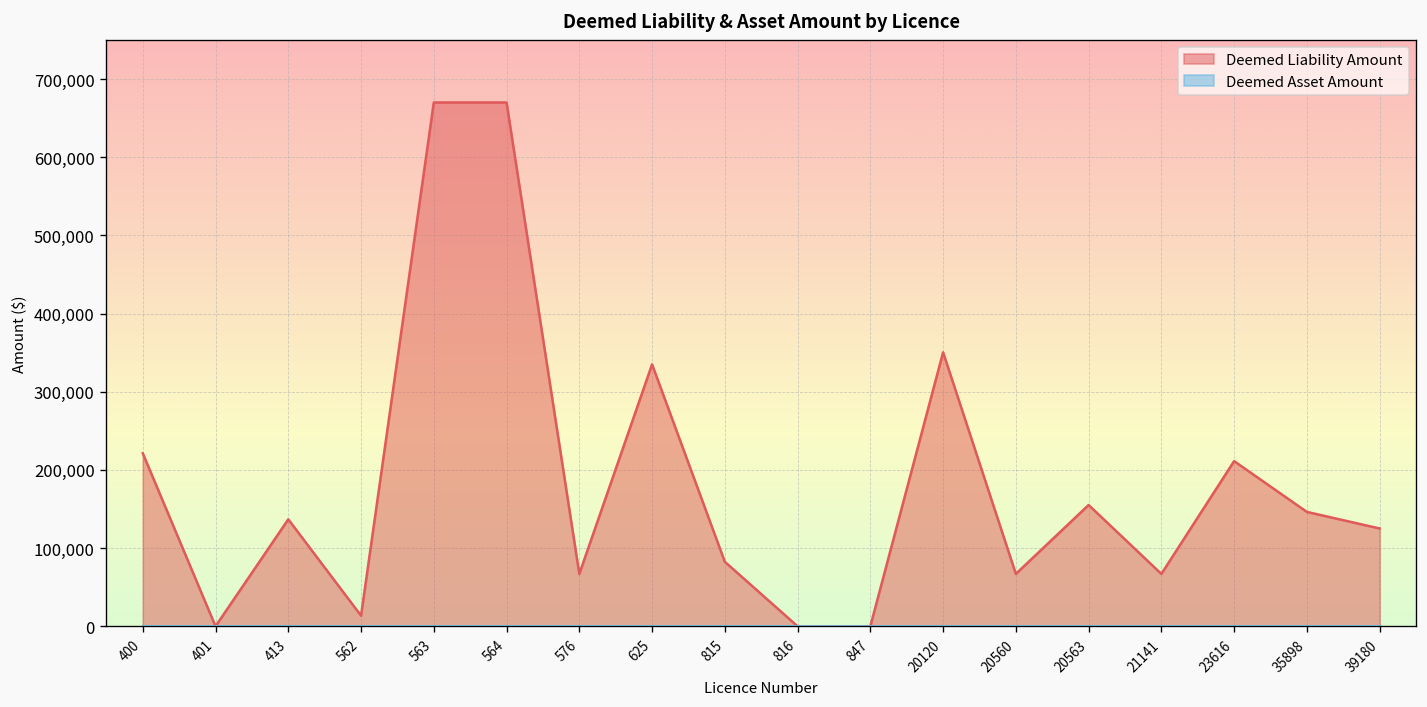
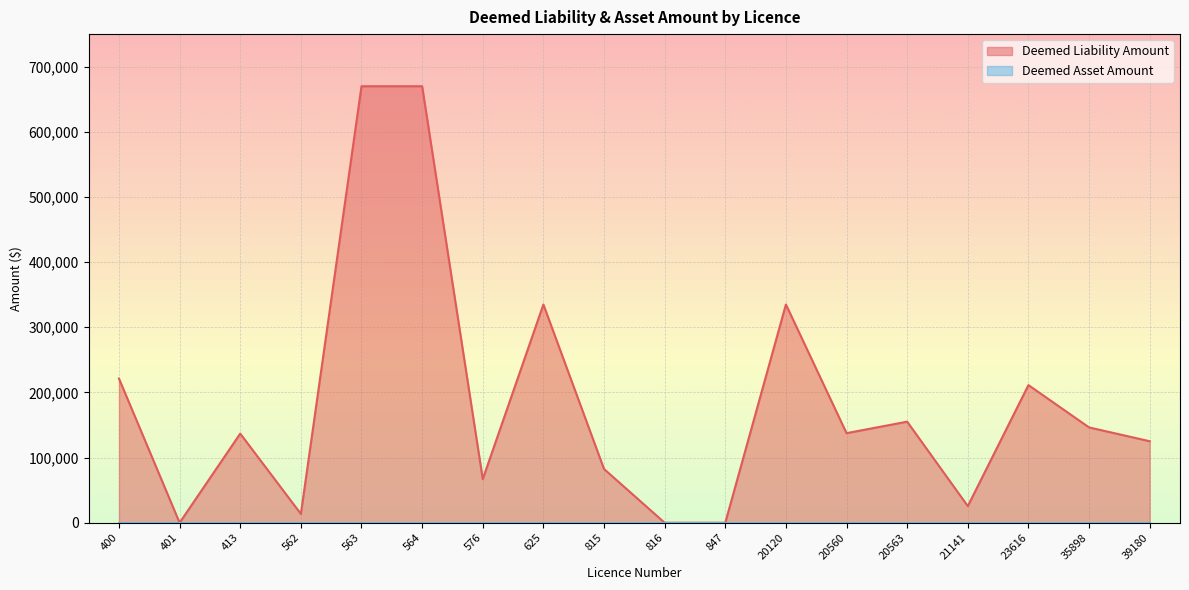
Deemed Liability Amount, 20120: 350,000 -> 340,000
Deemed Liability Amount, 20560: 70,000 -> 140,000
Deemed Liability Amount, 21141: 70,000 -> 30,000
